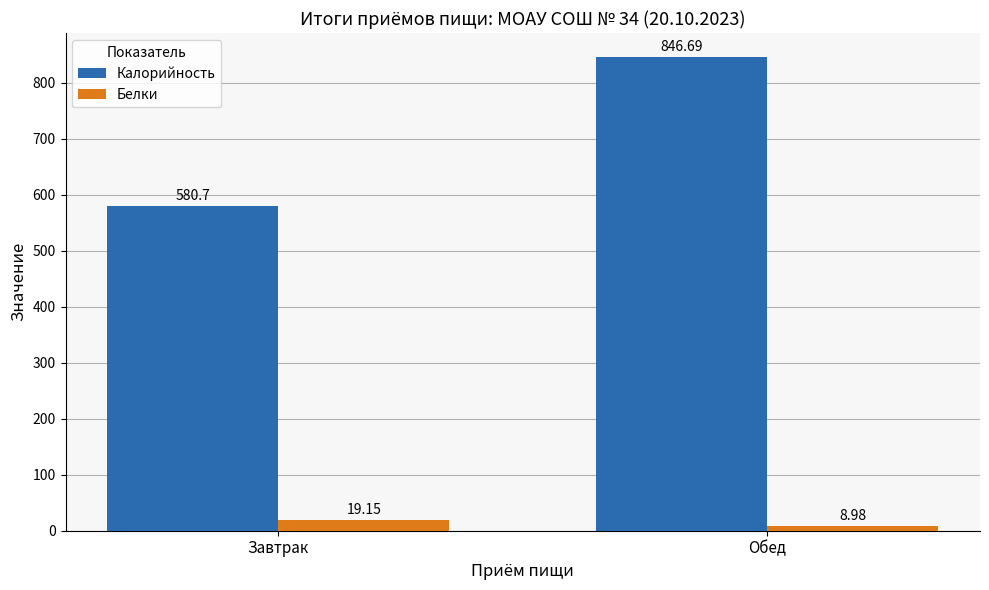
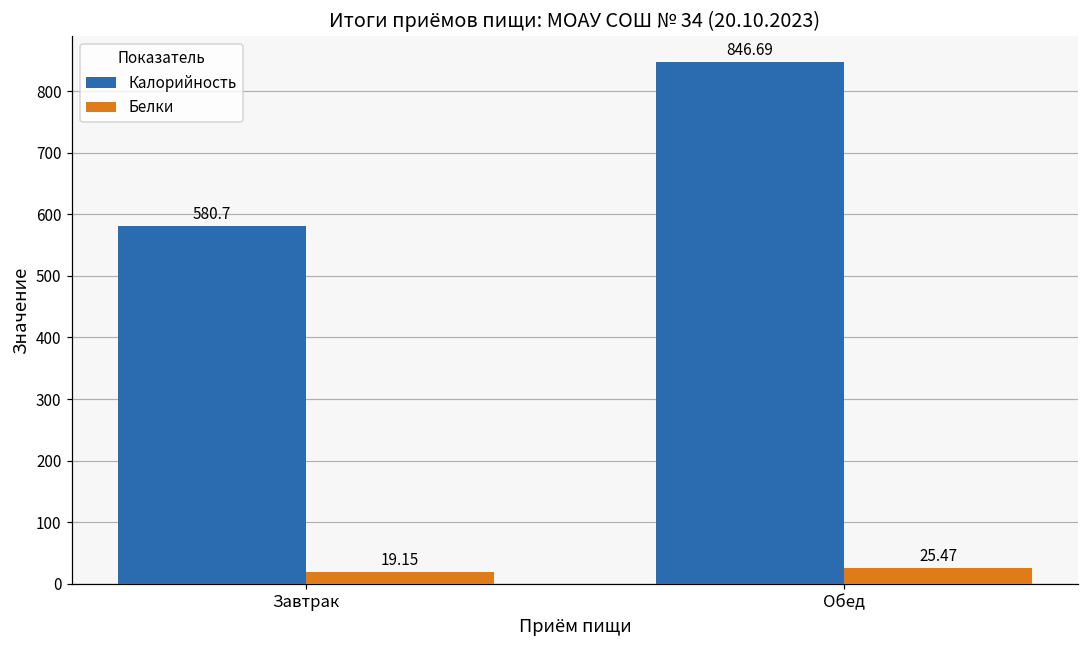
Белки, Обед: 8.98 -> 25.47
